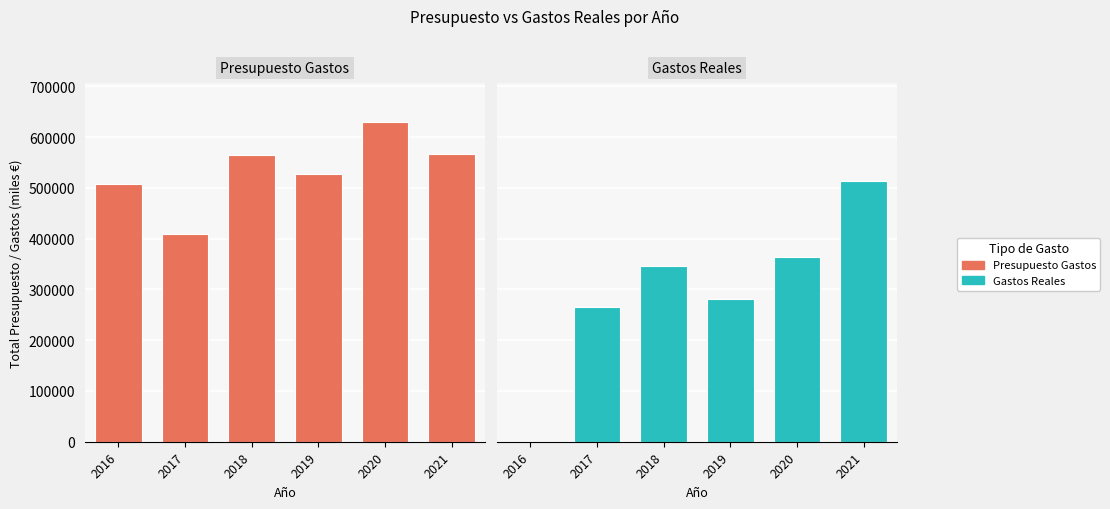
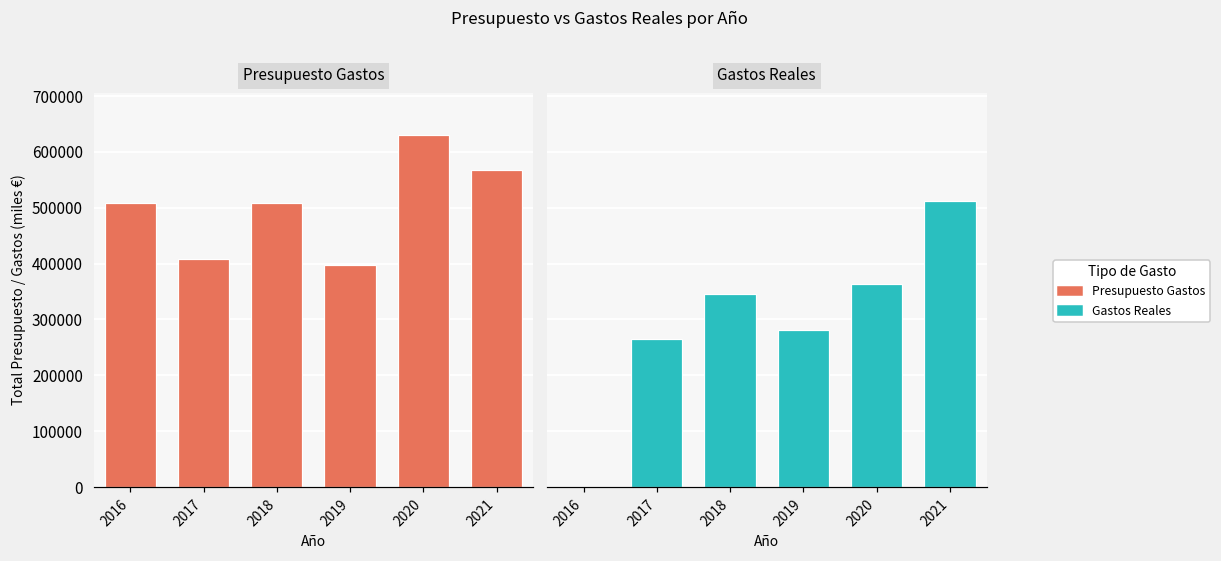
Presupuesto Gastos, 2018: 570000 -> 510000
Presupuesto Gastos, 2019: 530000 -> 400000
